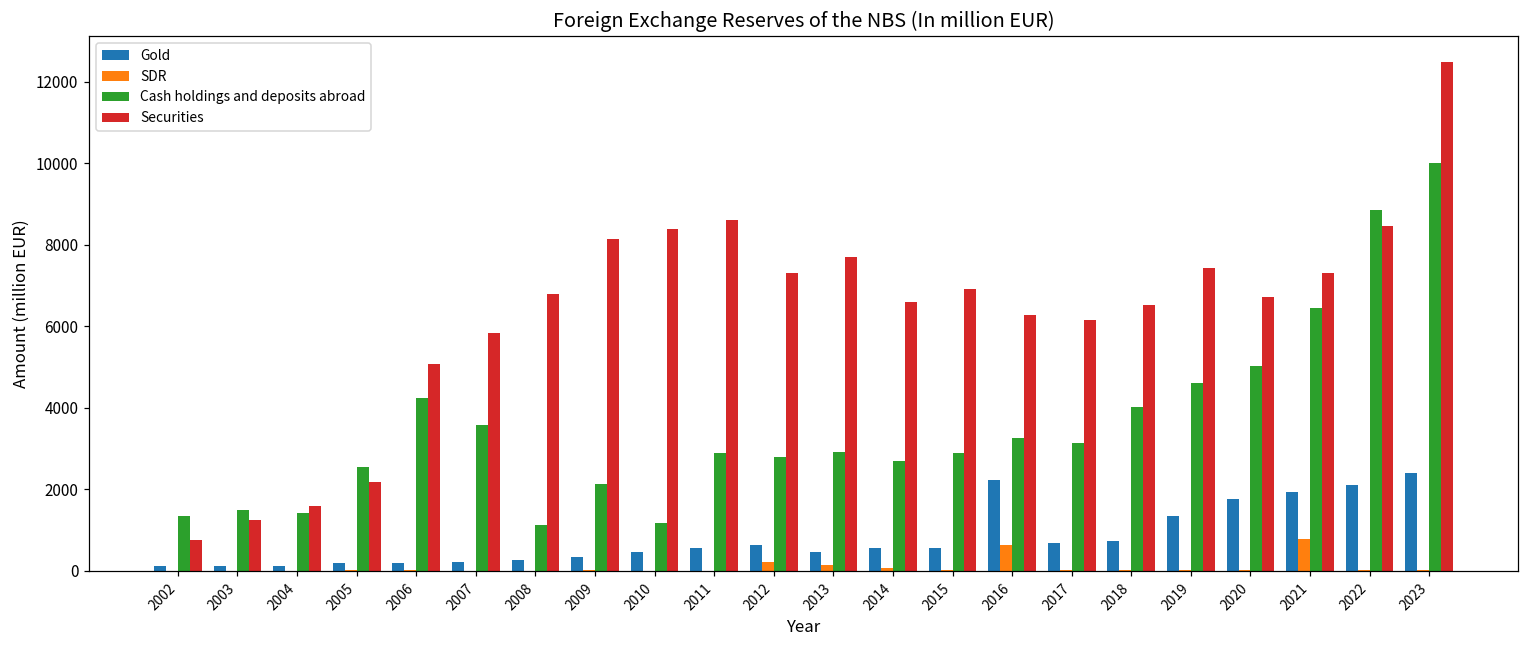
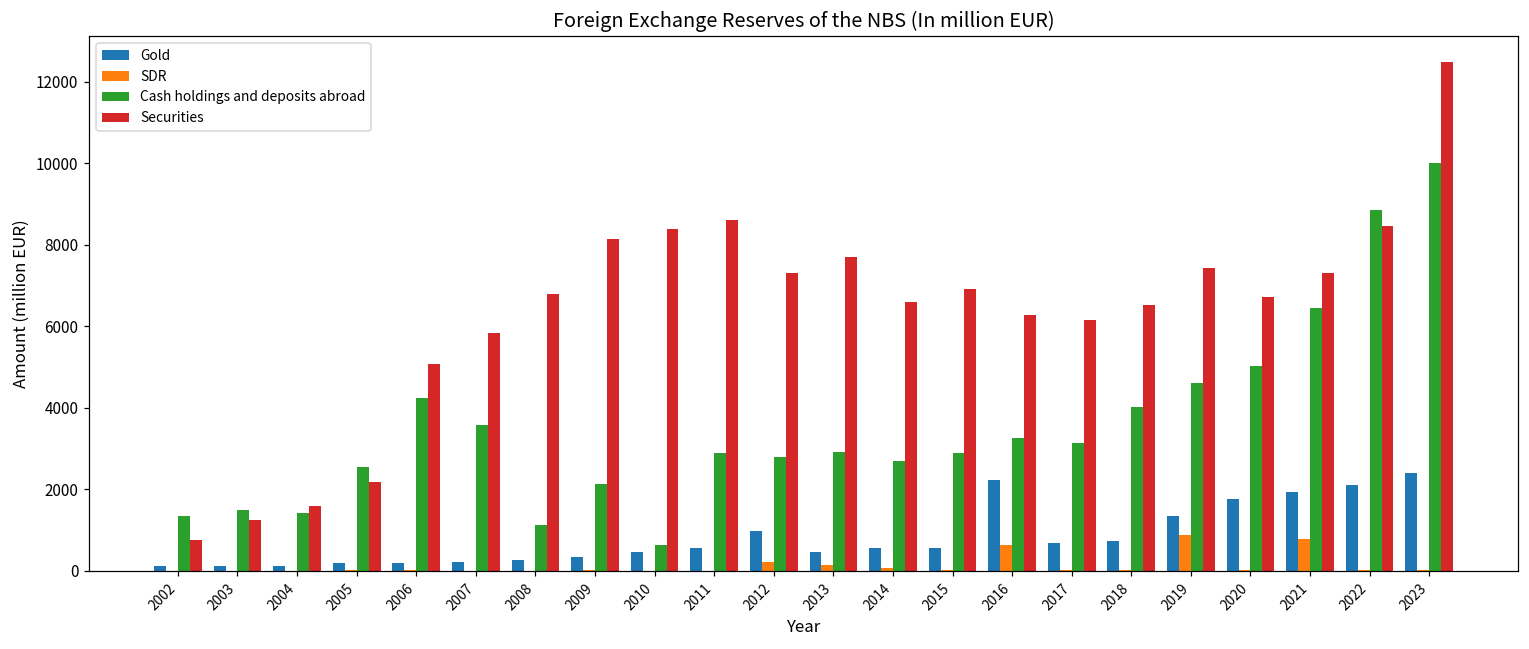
Cash holdings and deposits abroad, 2010: 1200 -> 600
Gold, 2012: 600 -> 1000
SDR, 2019: 0 -> 900
